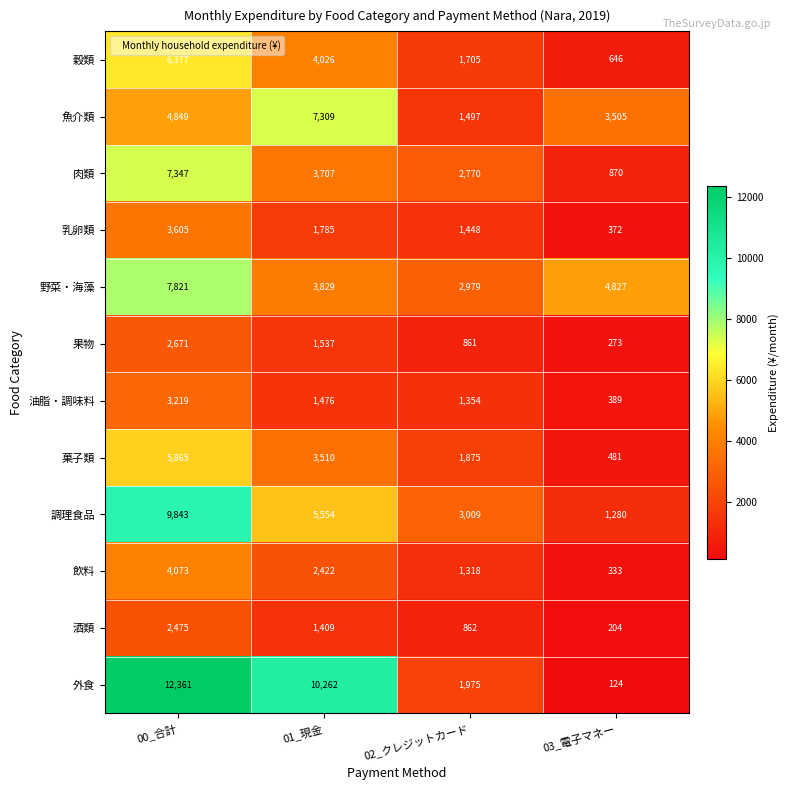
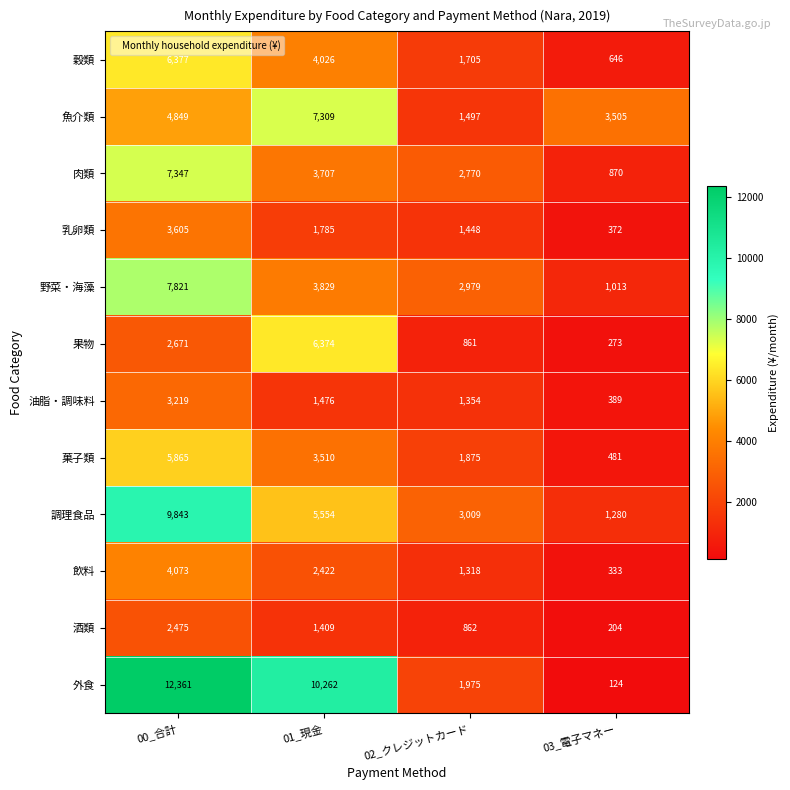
野菜・海藻, 03_電子マネー: 4,827 -> 1,013
果物, 01_現金: 1,537 -> 6,374
